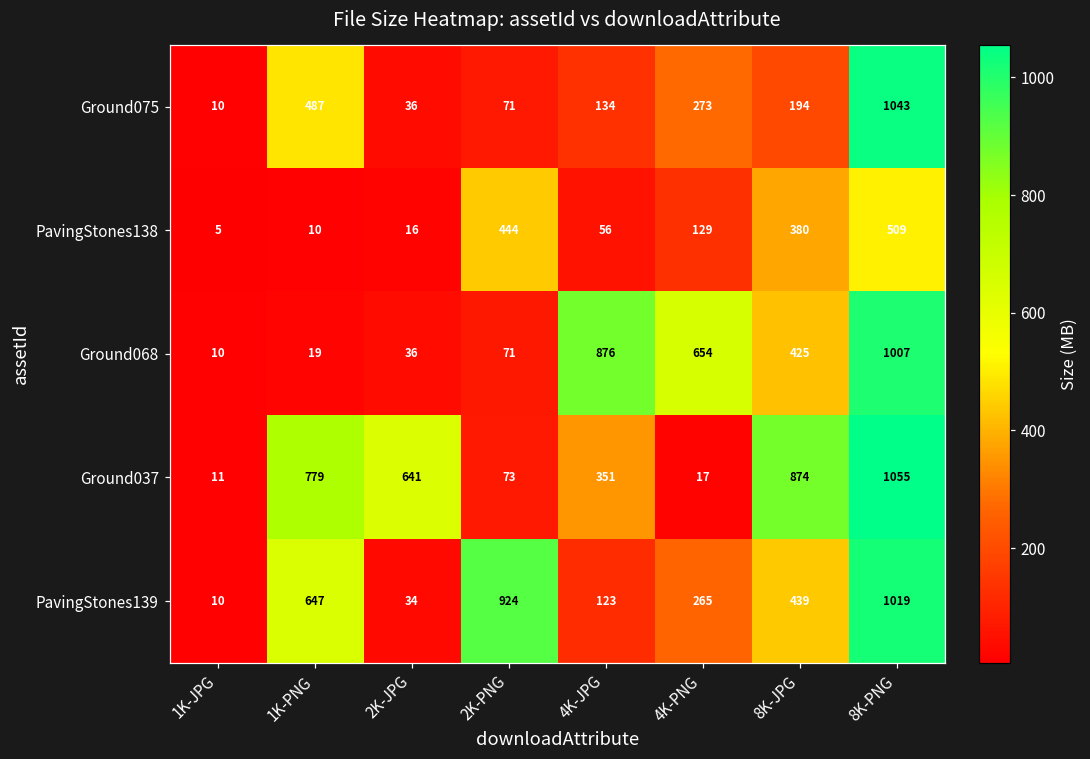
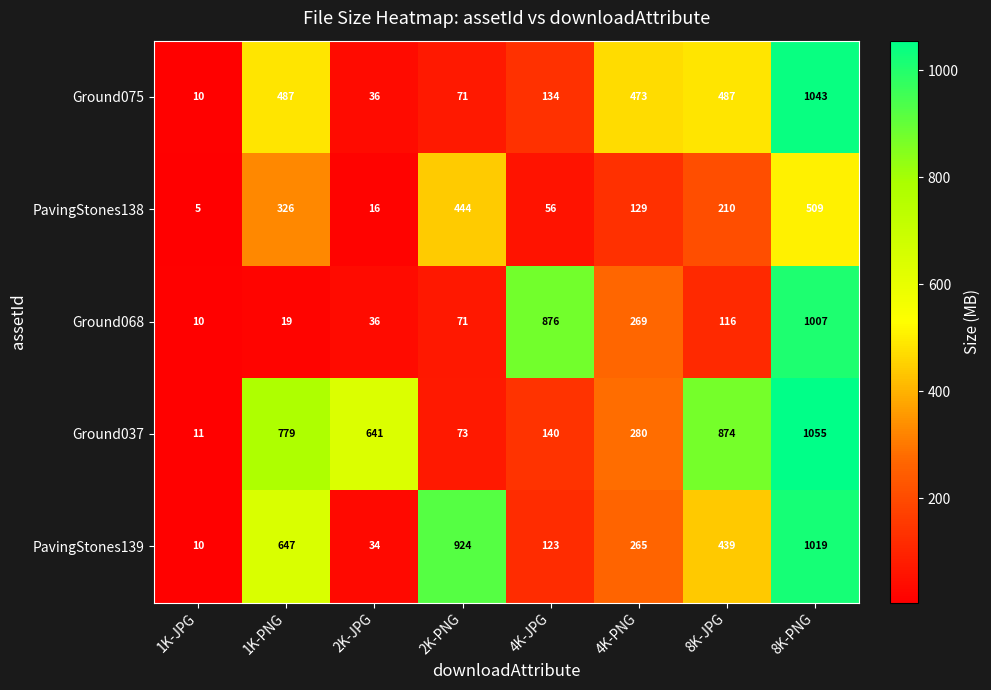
Ground075, 4K-PNG: 273 -> 473
Ground075, 8K-JPG: 194 -> 487
PavingStones138, 1K-PNG: 10 -> 326
PavingStones138, 8K-JPG: 380 -> 210
Ground068, 4K-PNG: 654 -> 269
Ground068, 8K-JPG: 425 -> 116
Ground037, 4K-JPG: 351 -> 140
Ground037, 4K-PNG: 17 -> 280
